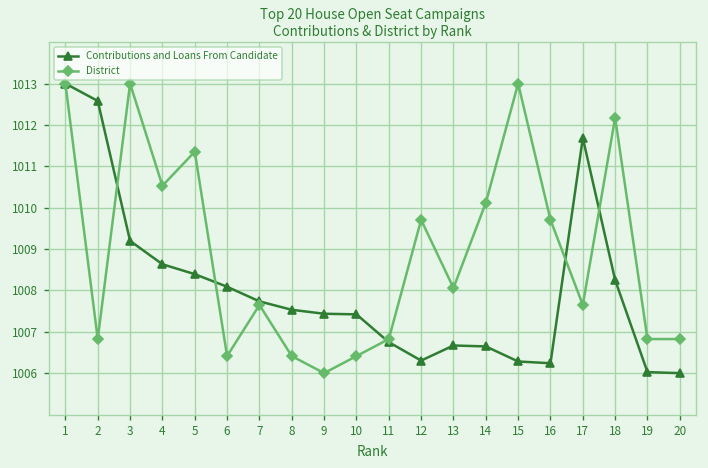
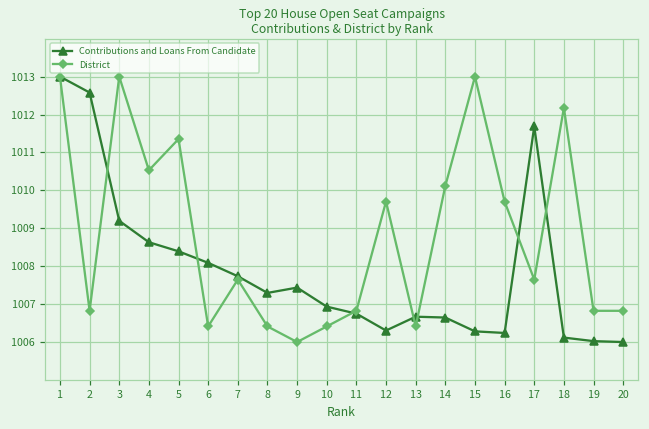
Contributions and Loans From Candidate, 8: 1007.5 -> 1007.3
Contributions and Loans From Candidate, 10: 1007.4 -> 1006.9
District, 13: 1008.1 -> 1006.4
Contributions and Loans From Candidate, 18: 1008.2 -> 1006.1
